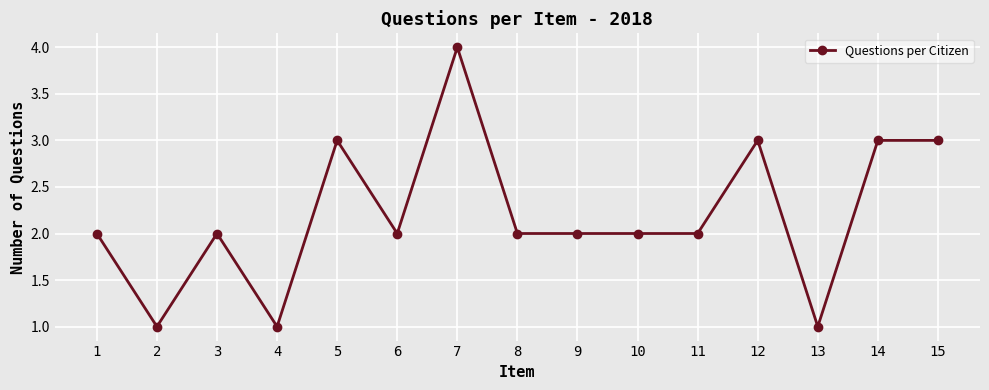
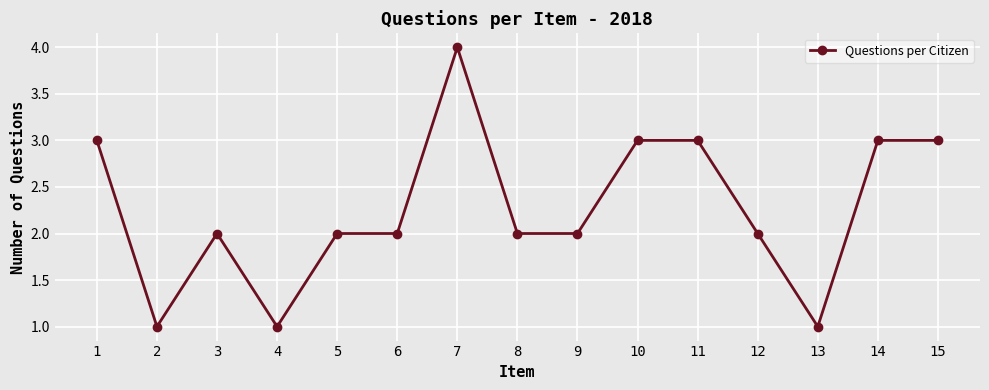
1: 2 -> 3
5: 3 -> 2
10: 2 -> 3
11: 2 -> 3
12: 3 -> 2
